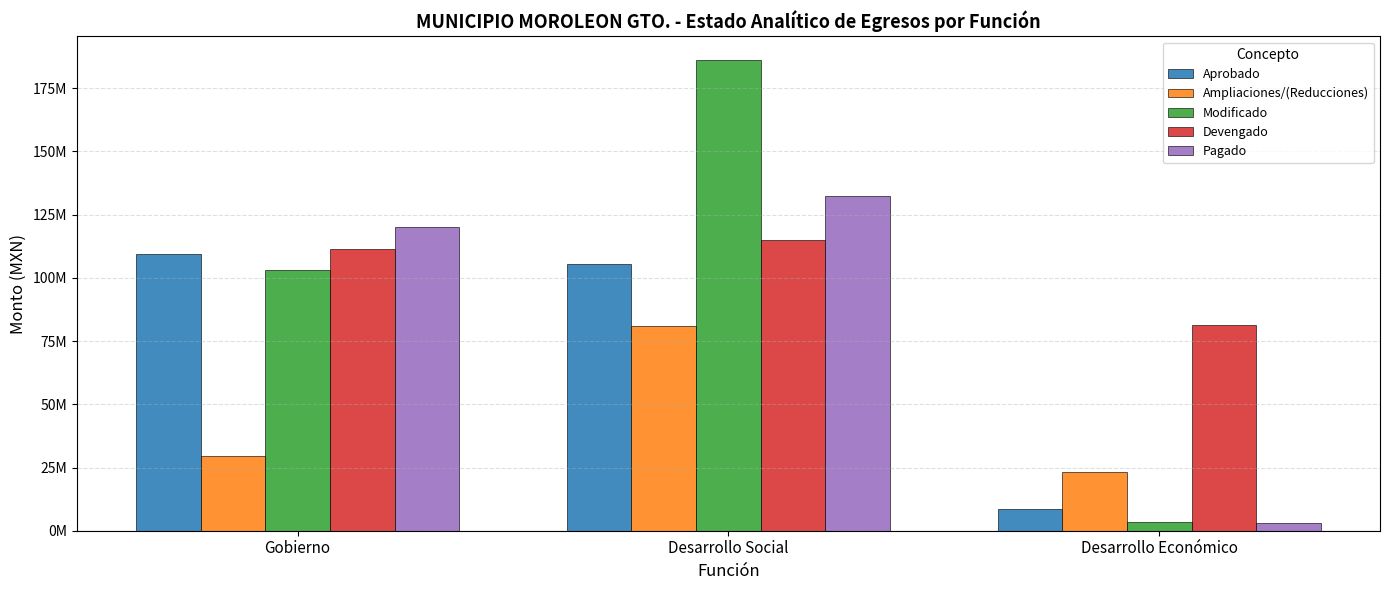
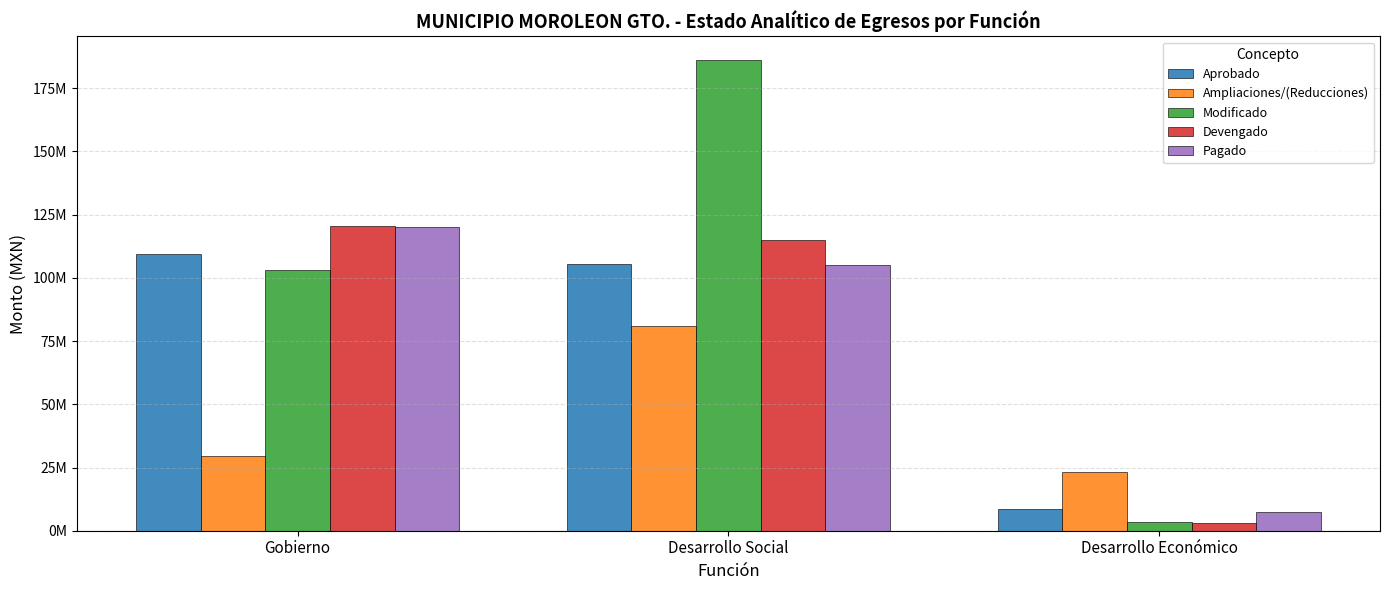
Devengado, Gobierno: 112000000 -> 120000000
Pagado, Desarrollo Social: 132000000 -> 105000000
Devengado, Desarrollo Económico: 81000000 -> 3000000
Pagado, Desarrollo Económico: 3000000 -> 7000000
